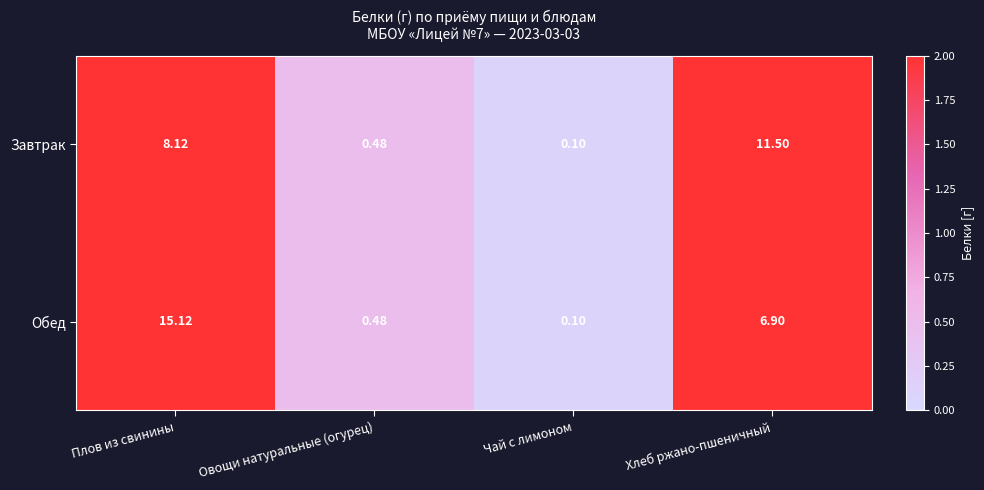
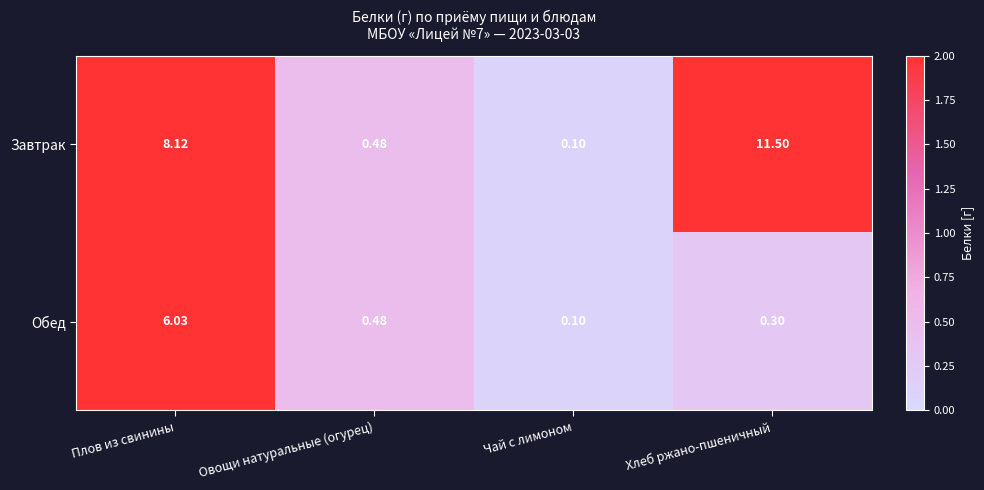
Обед, Плов из свинины: 15.12 -> 6.03
Обед, Хлеб ржано-пшеничный: 6.90 -> 0.30
